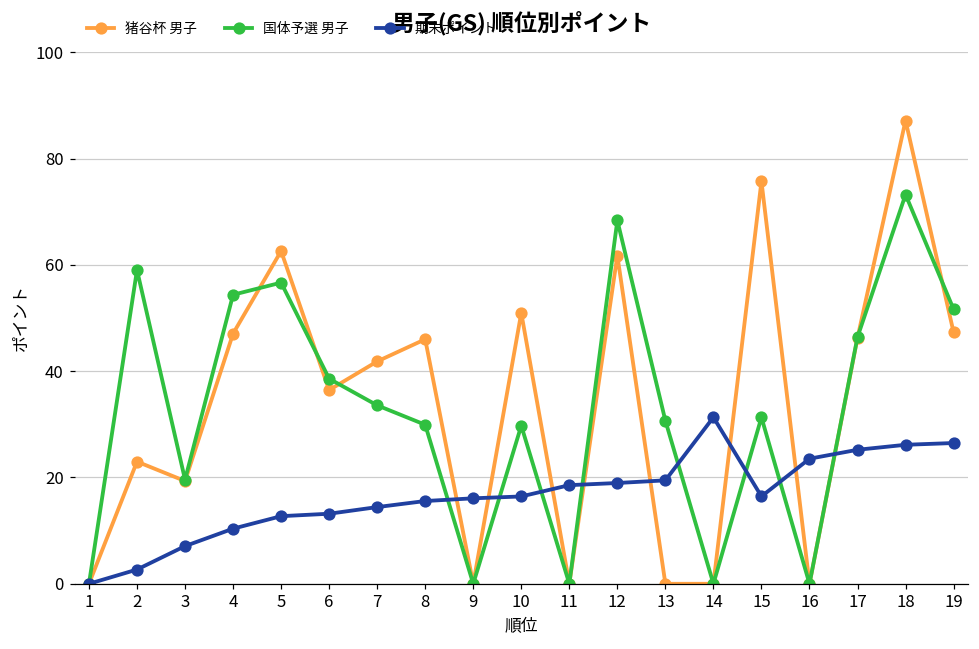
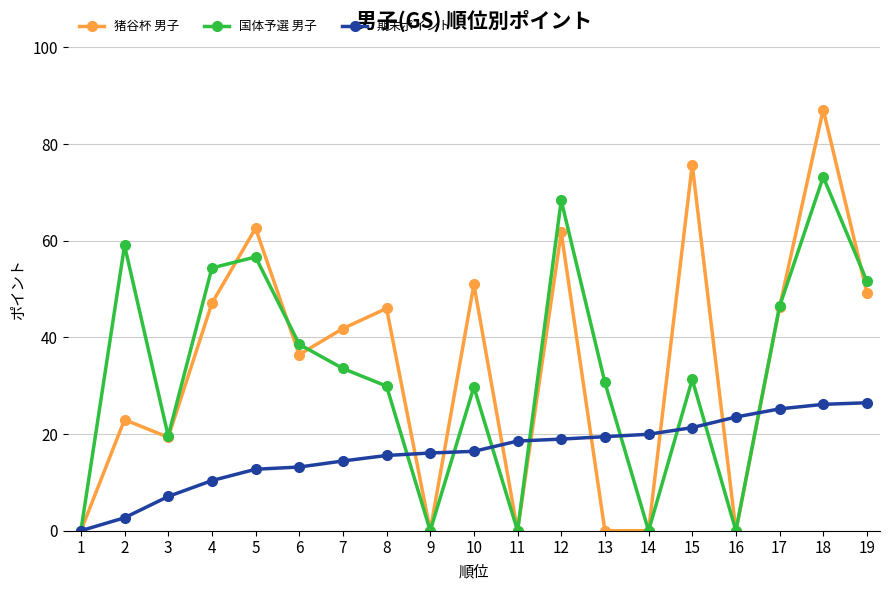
期末ポイント, 14: 31 -> 20
期末ポイント, 15: 16 -> 21
猪谷杯 男子, 19: 47 -> 49
